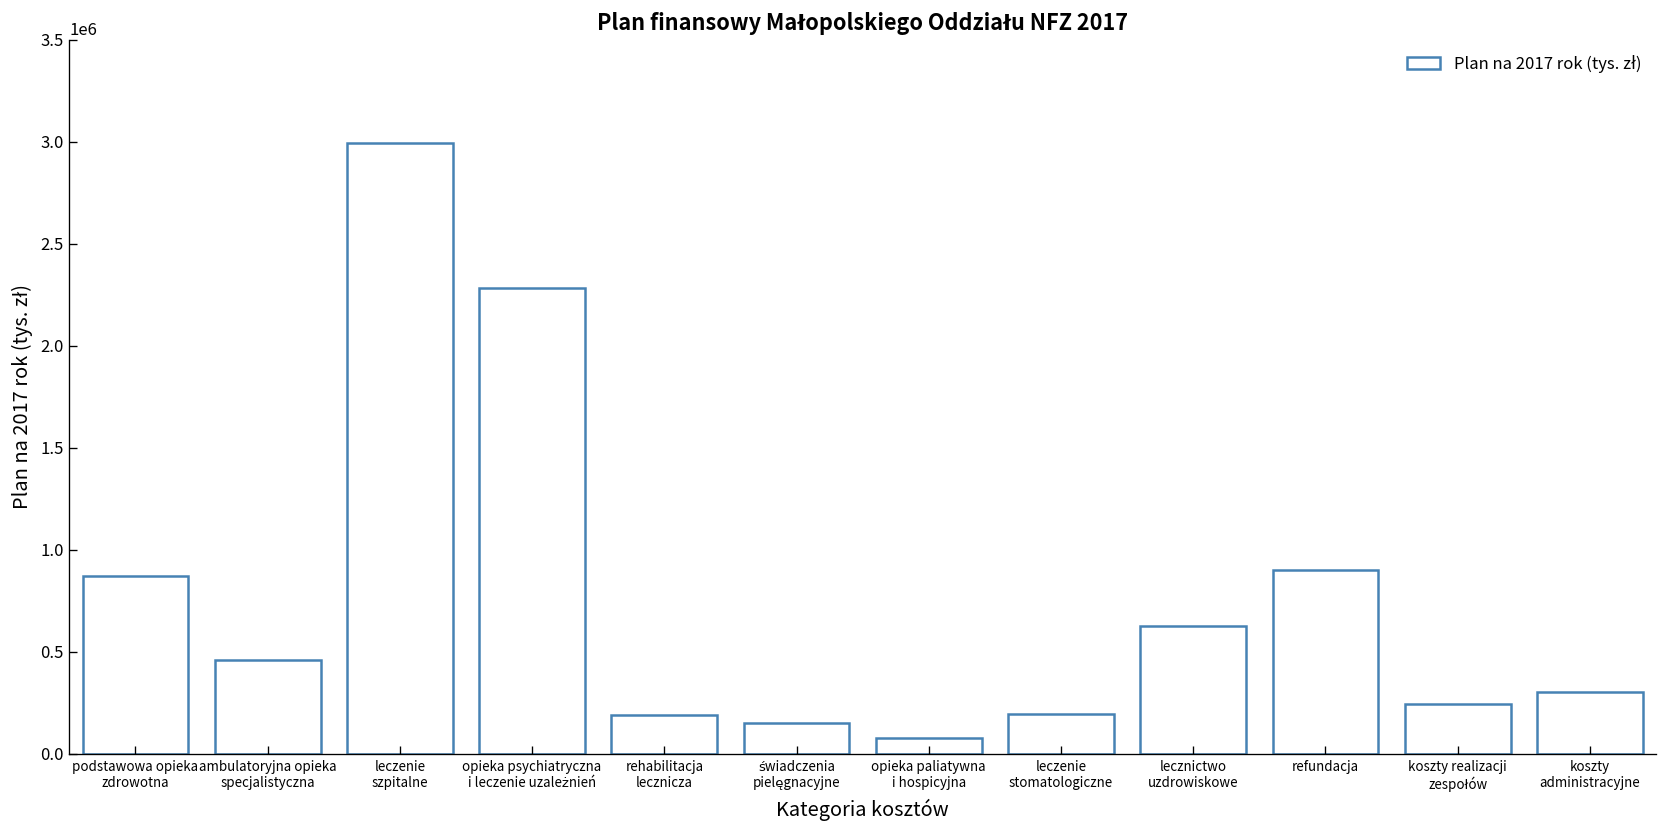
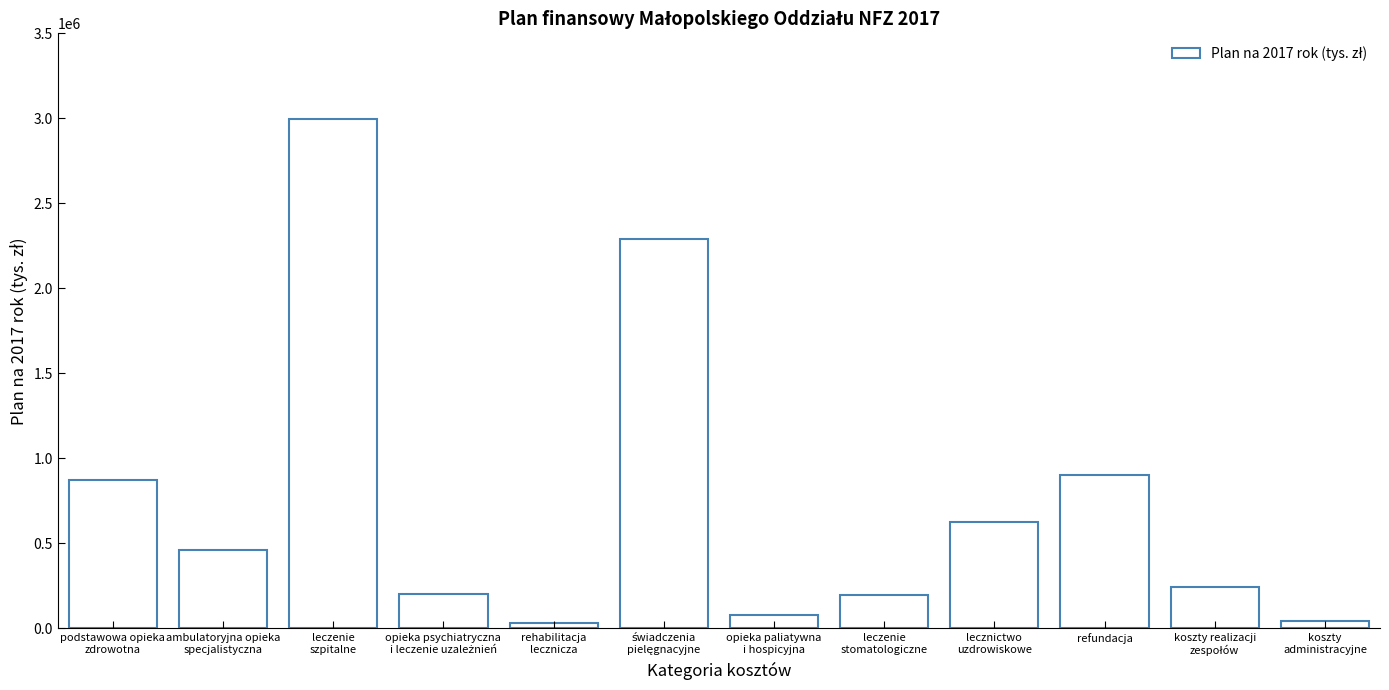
opieka psychiatryczna i leczenie uzależnień: 2280000 -> 200000
rehabilitacja lecznicza: 190000 -> 30000
świadczenia pielęgnacyjne: 150000 -> 2290000
koszty administracyjne: 300000 -> 40000
